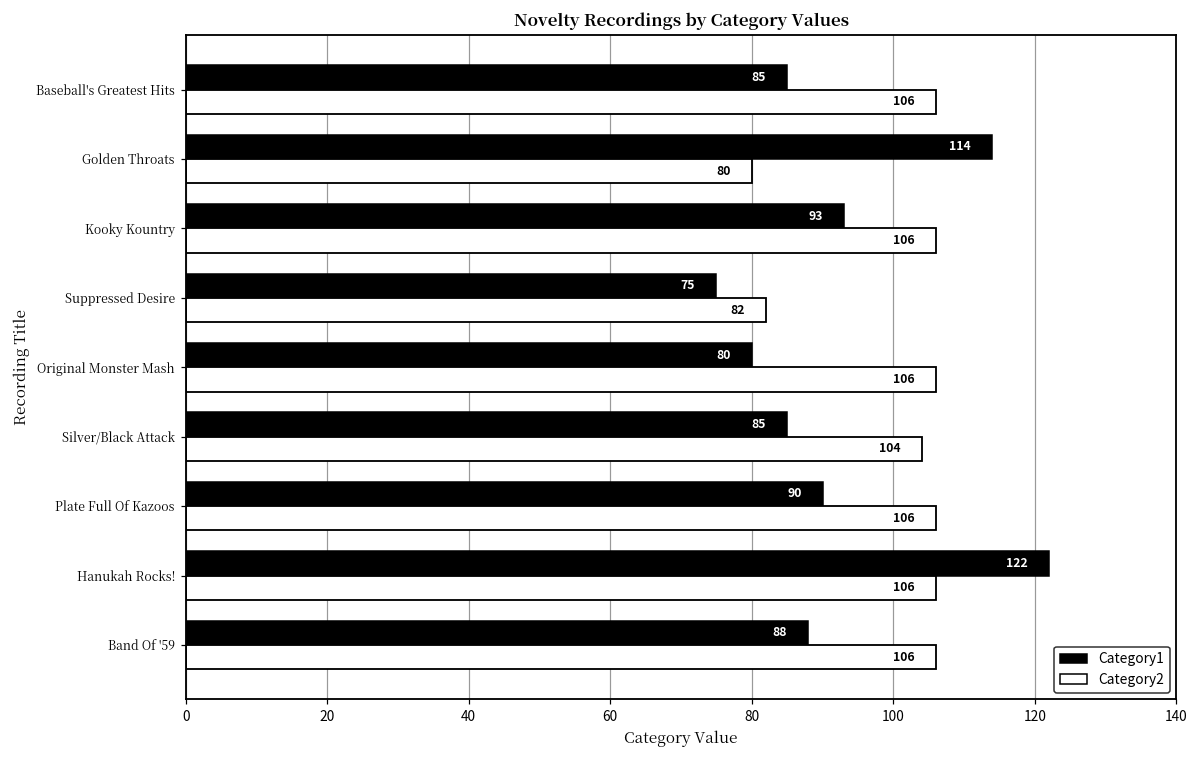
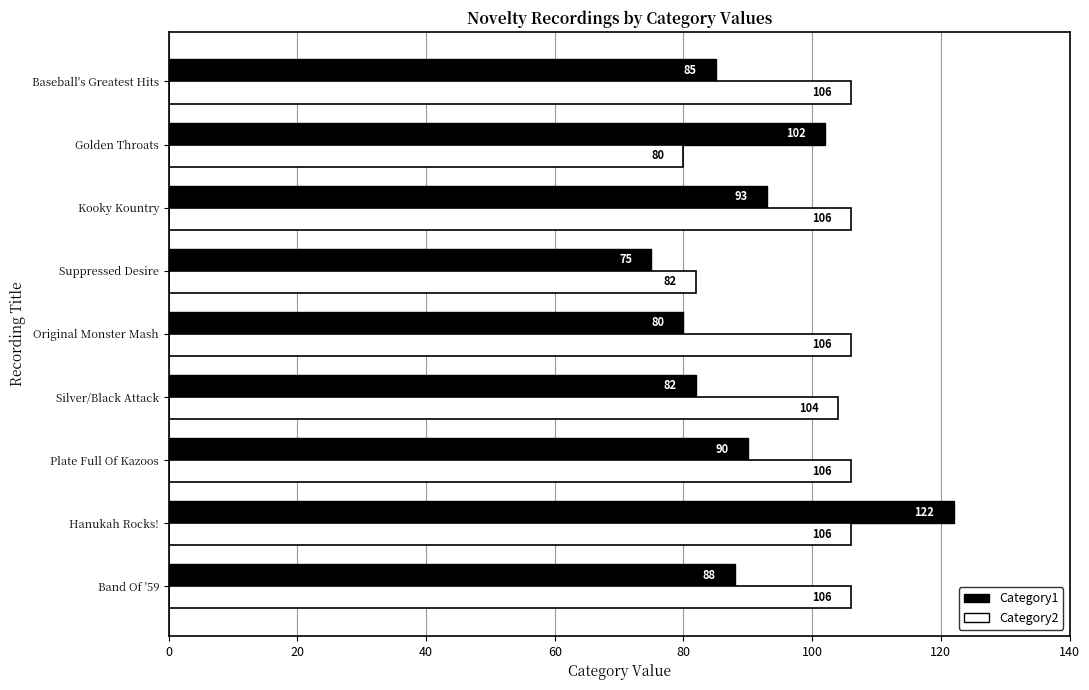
Category1, Golden Throats: 114 -> 102
Category1, Silver/Black Attack: 85 -> 82
